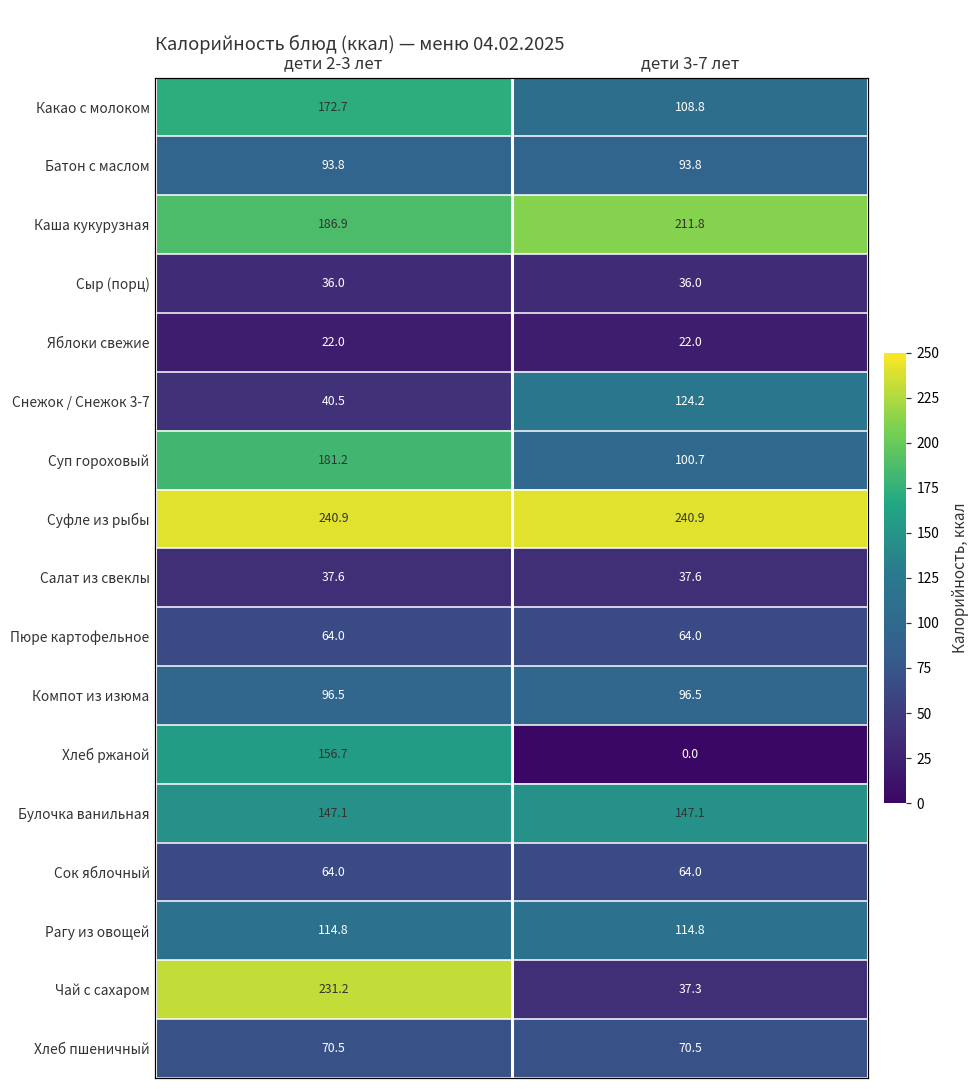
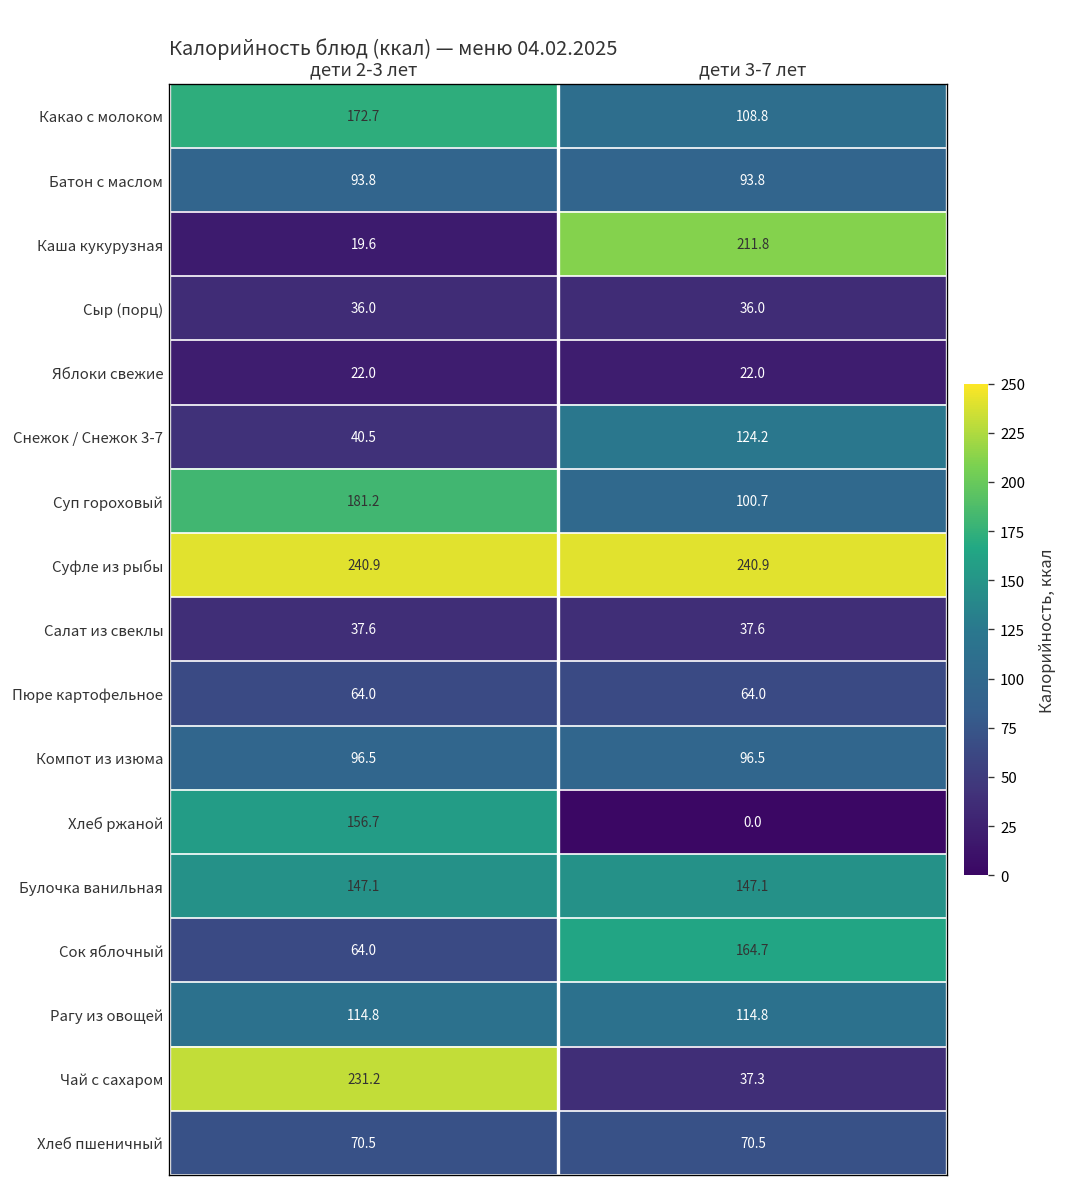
Каша кукурузная, дети 2-3 лет: 186.9 -> 19.6
Сок яблочный, дети 3-7 лет: 64.0 -> 164.7
